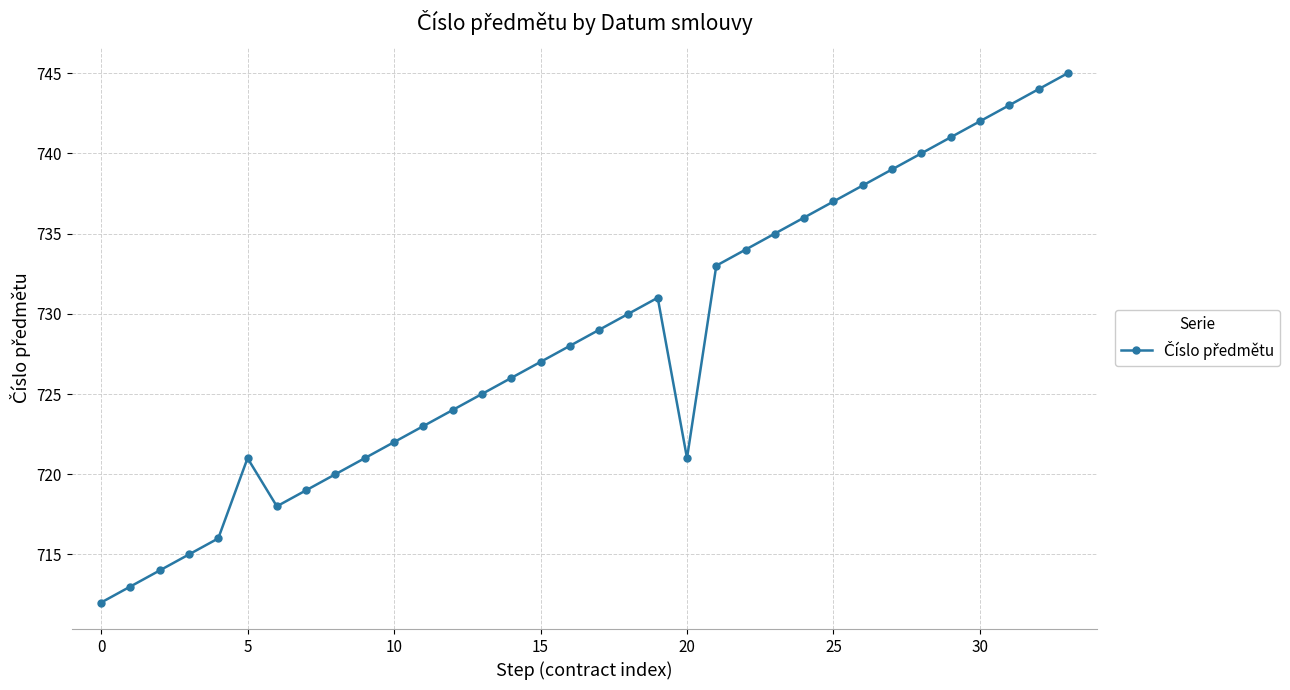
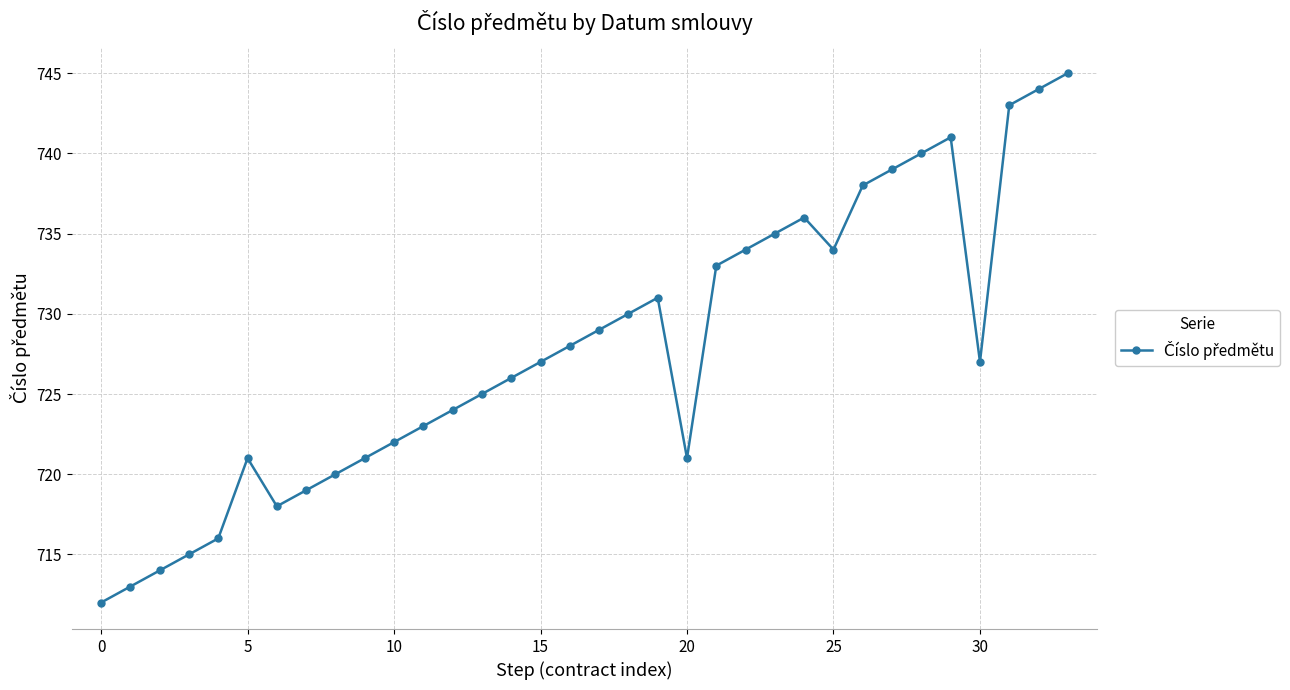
25: 737 -> 734
30: 742 -> 727
